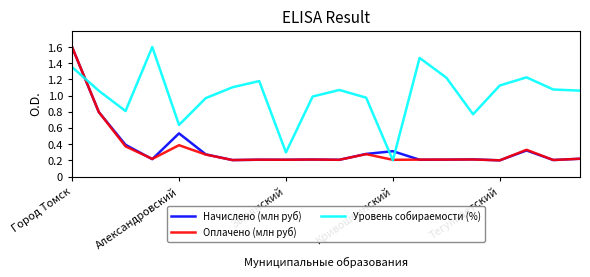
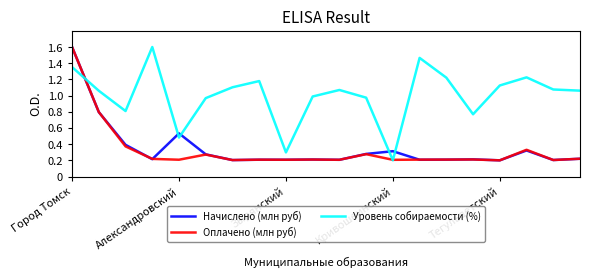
Оплачено (млн руб), Александровский: 0.4 -> 0.2
Уровень собираемости (%), Александровский: 0.6 -> 0.5
